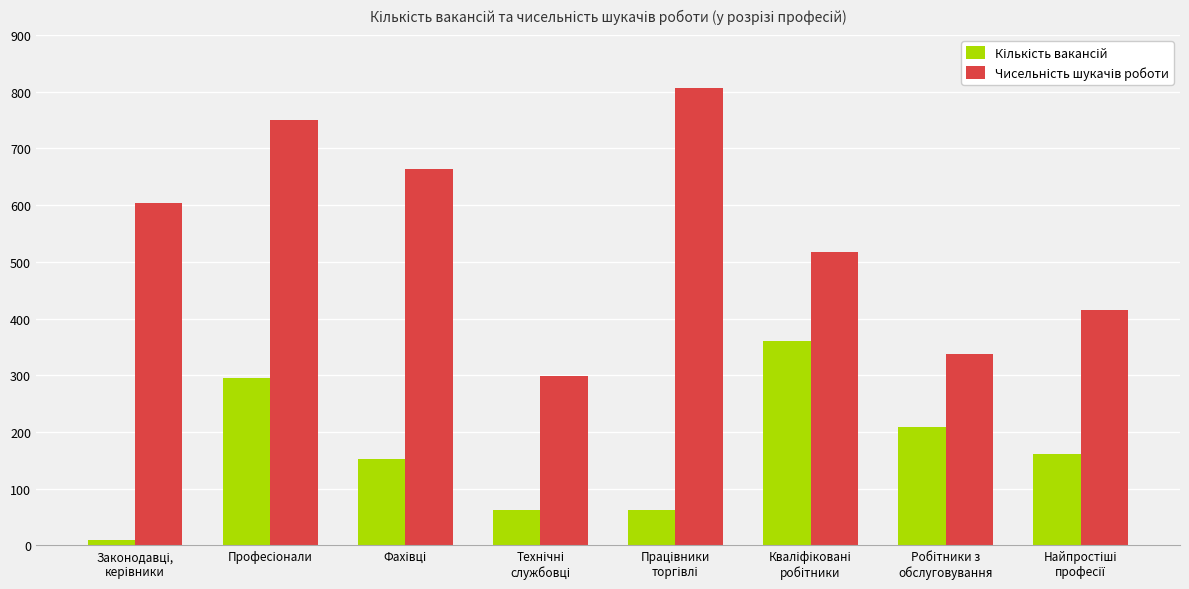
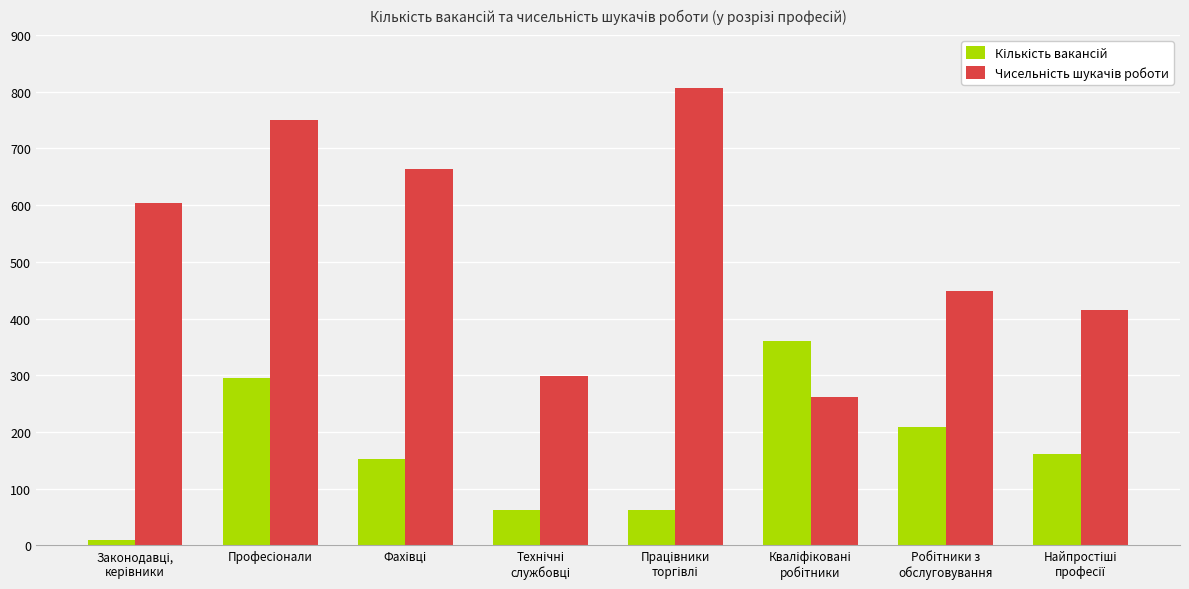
Чисельність шукачів роботи, Кваліфіковані робітники: 520 -> 260
Чисельність шукачів роботи, Робітники з обслуговування: 340 -> 450
